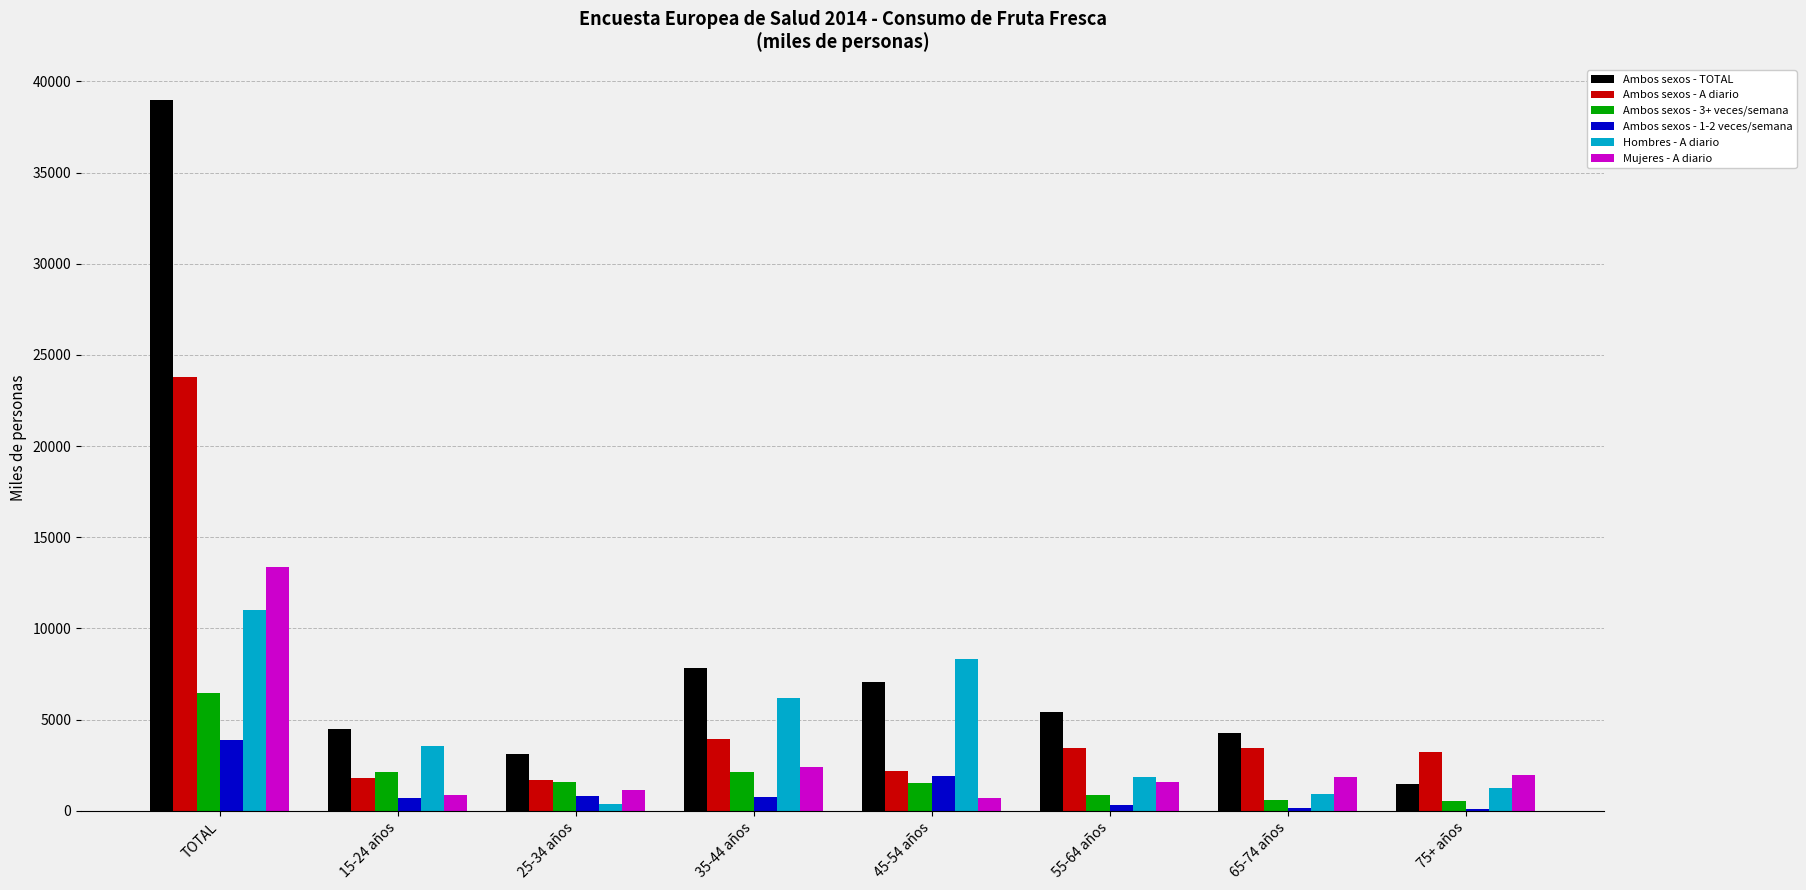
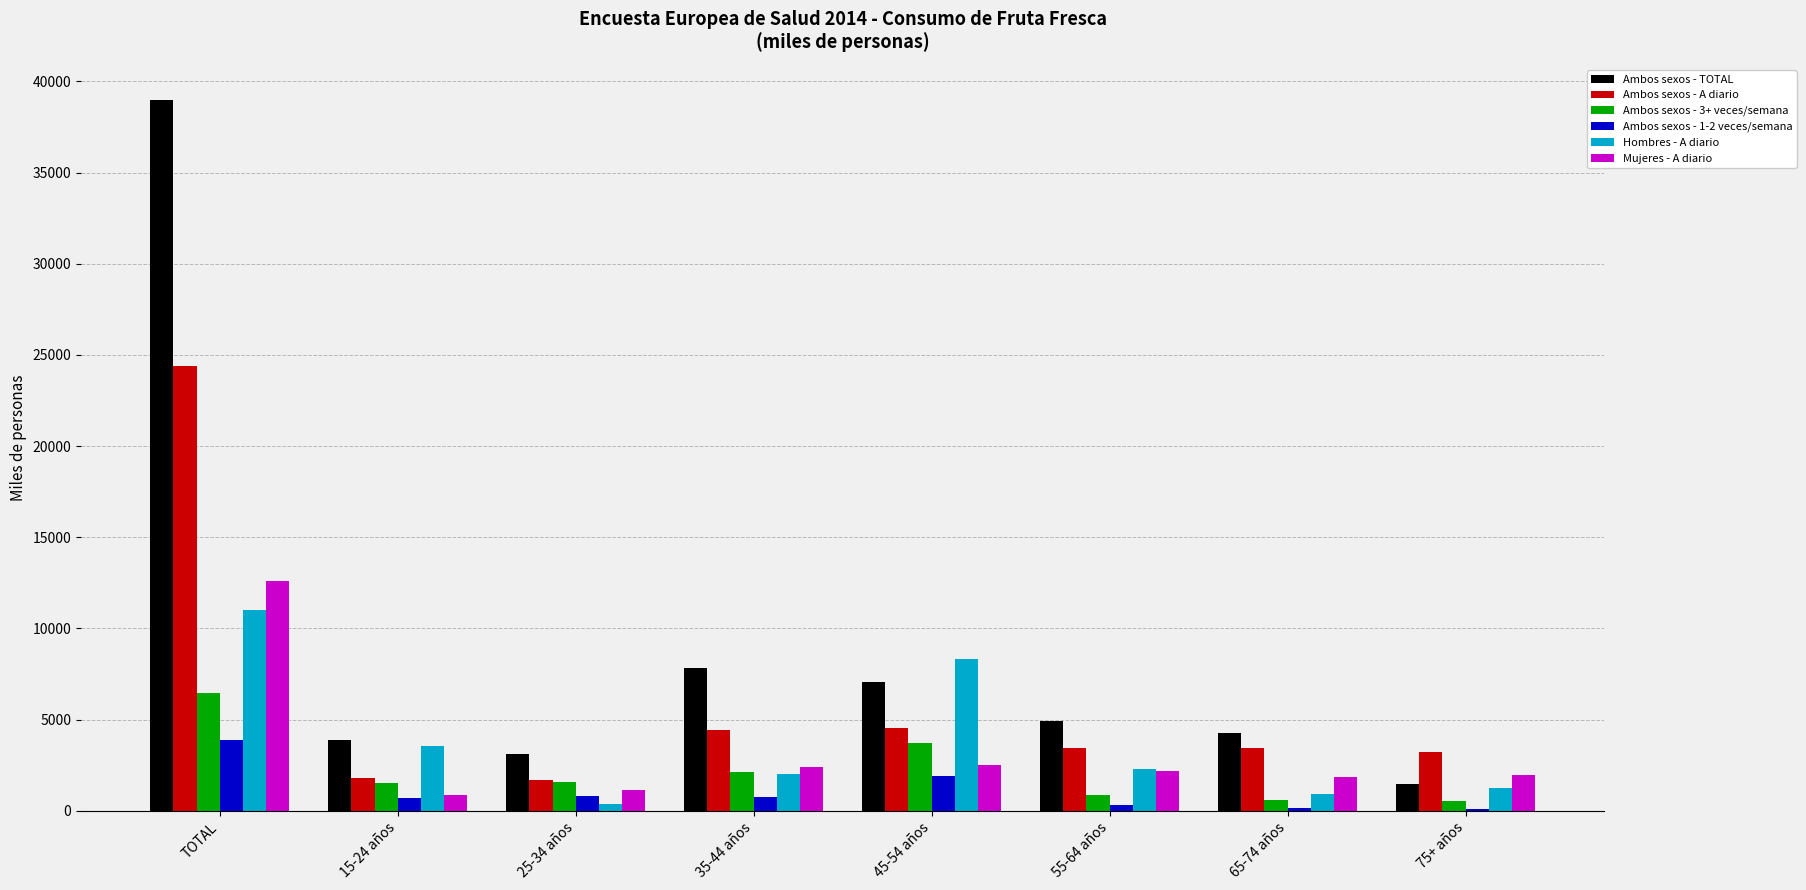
Ambos sexos - A diario, TOTAL: 23800 -> 24400
Mujeres - A diario, TOTAL: 13400 -> 12600
Ambos sexos - TOTAL, 15-24 años: 4500 -> 3900
Ambos sexos - 3+ veces/semana, 15-24 años: 2200 -> 1500
Ambos sexos - A diario, 35-44 años: 4000 -> 4400
Hombres - A diario, 35-44 años: 6200 -> 2000
Ambos sexos - A diario, 45-54 años: 2200 -> 4600
Ambos sexos - 3+ veces/semana, 45-54 años: 1500 -> 3700
Mujeres - A diario, 45-54 años: 700 -> 2500
Ambos sexos - TOTAL, 55-64 años: 5400 -> 4900
Hombres - A diario, 55-64 años: 1800 -> 2300
Mujeres - A diario, 55-64 años: 1600 -> 2200
